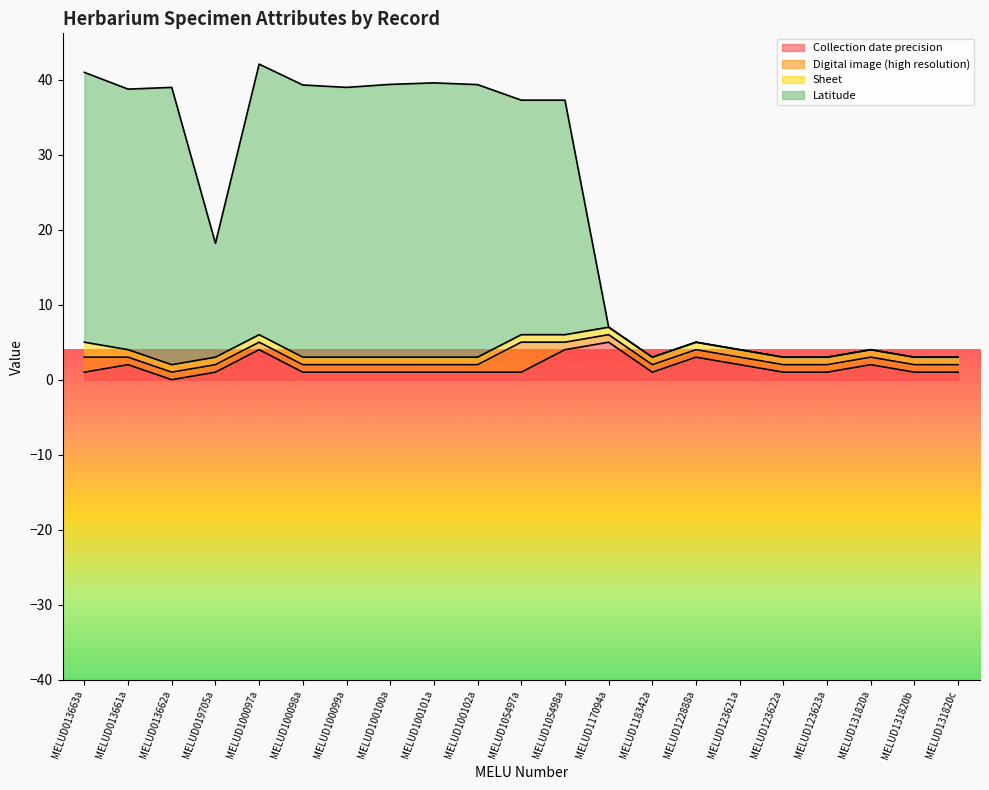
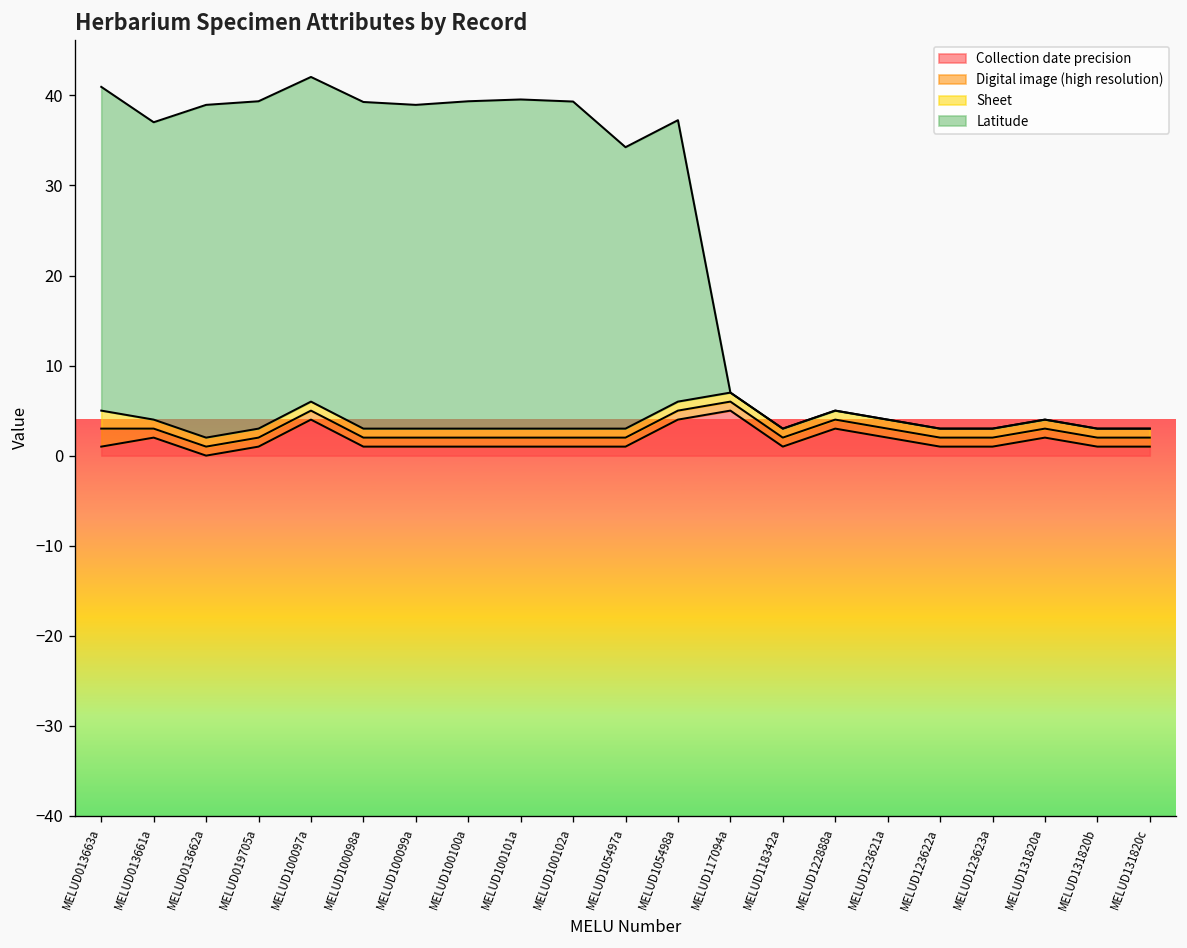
Latitude, MELUD013661a: 35 -> 33
Latitude, MELUD019705a: 15 -> 36
Digital image (high resolution), MELUD105497a: 4 -> 1
